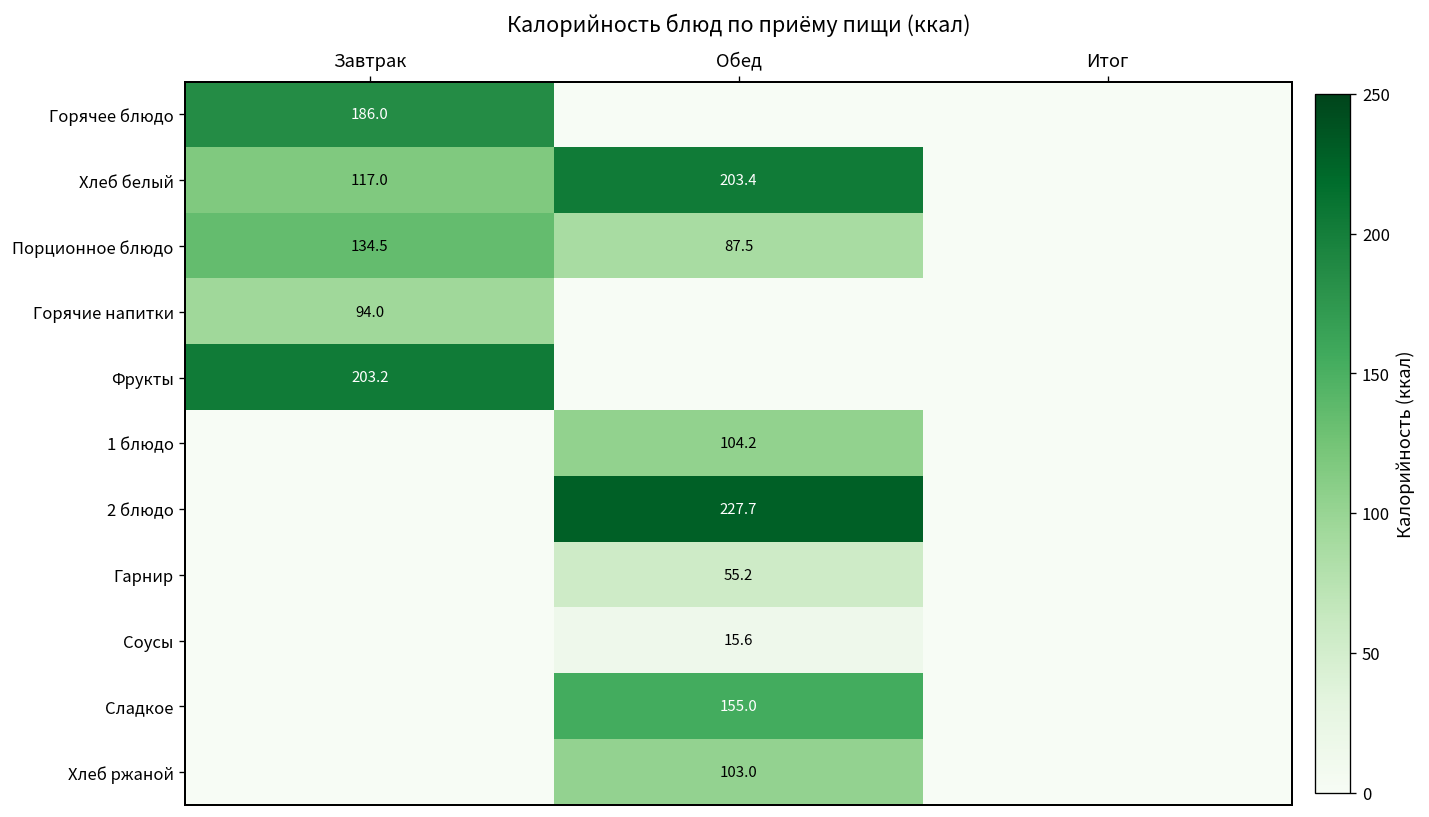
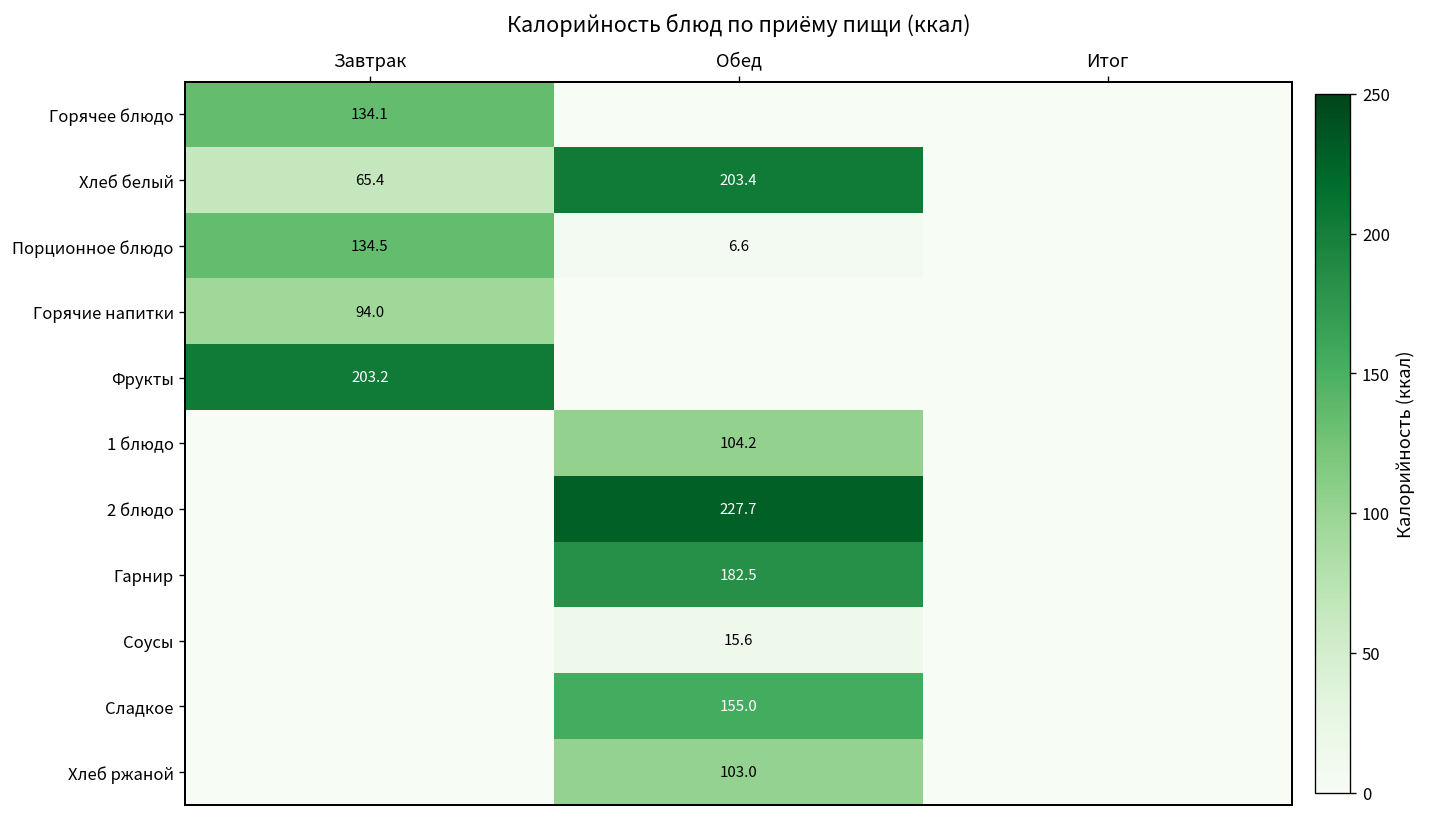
Горячее блюдо, Завтрак: 186.0 -> 134.1
Хлеб белый, Завтрак: 117.0 -> 65.4
Порционное блюдо, Обед: 87.5 -> 6.6
Гарнир, Обед: 55.2 -> 182.5
